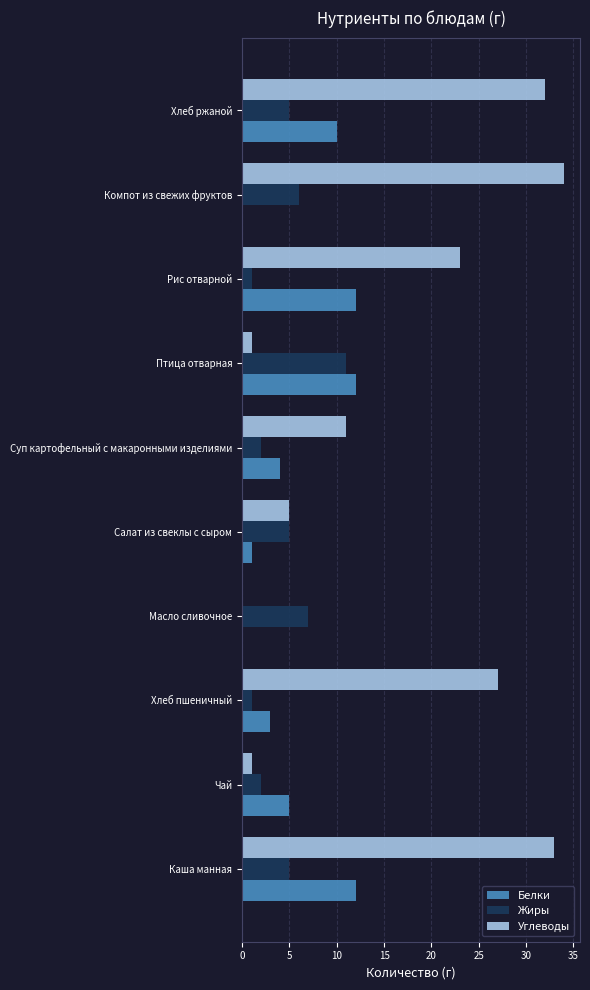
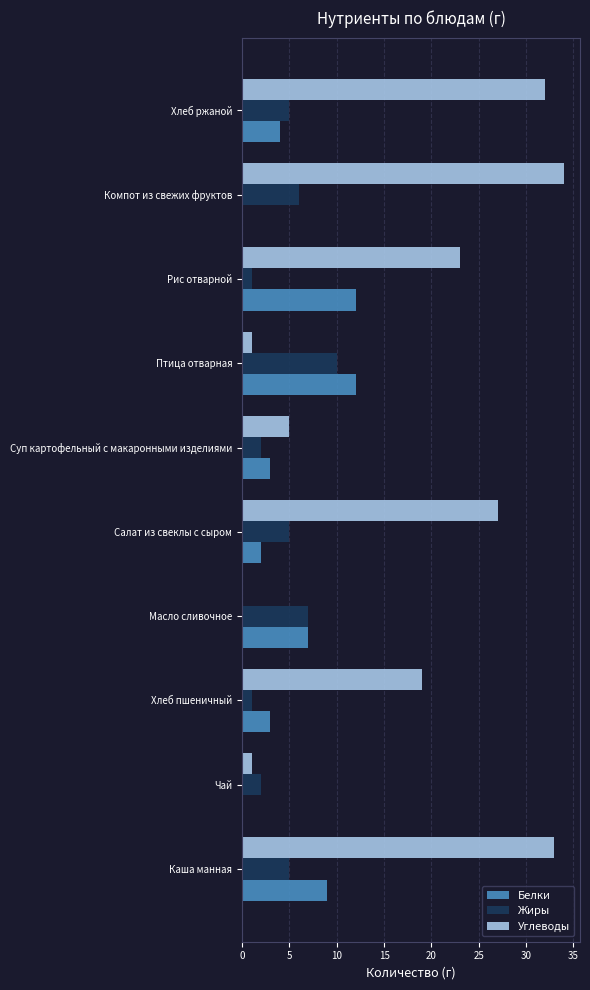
Белки, Хлеб ржаной: 10 -> 4
Жиры, Птица отварная: 11 -> 10
Углеводы, Суп картофельный с макаронными изделиями: 11 -> 5
Белки, Суп картофельный с макаронными изделиями: 4 -> 3
Углеводы, Салат из свеклы с сыром: 5 -> 27
Белки, Салат из свеклы с сыром: 1 -> 2
Белки, Масло сливочное: 0 -> 7
Углеводы, Хлеб пшеничный: 27 -> 19
Белки, Чай: 5 -> 0
Белки, Каша манная: 12 -> 9
